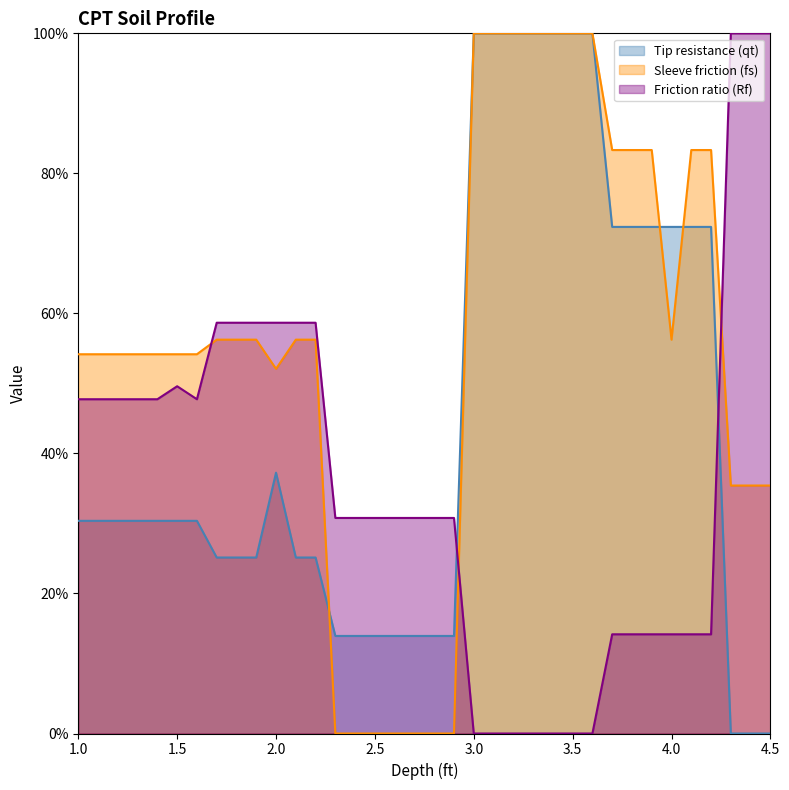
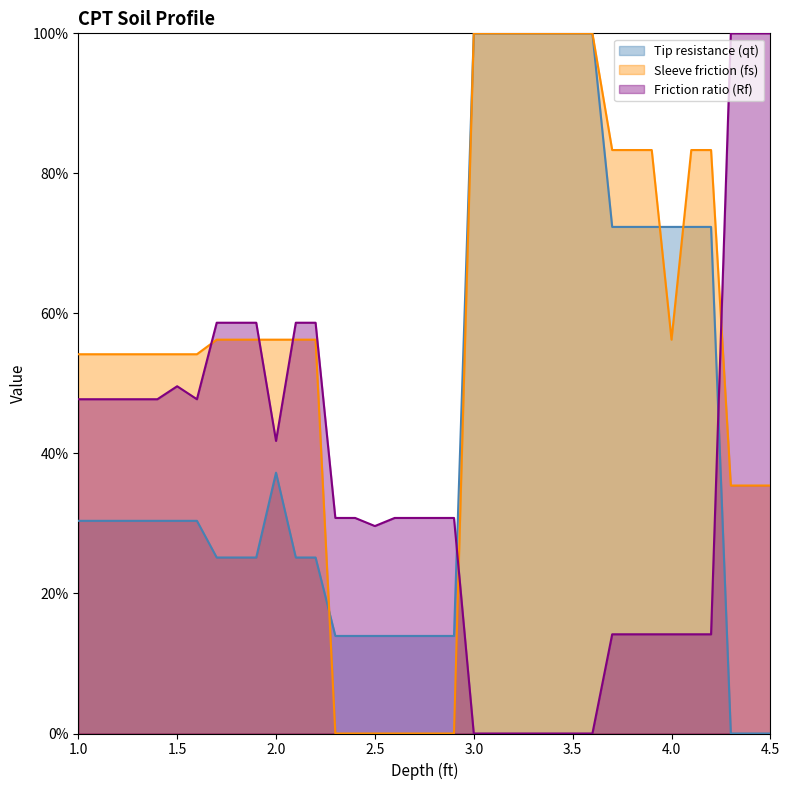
Sleeve friction (fs), 2.0: 52% -> 56%
Friction ratio (Rf), 2.0: 59% -> 42%
Friction ratio (Rf), 2.5: 31% -> 30%
